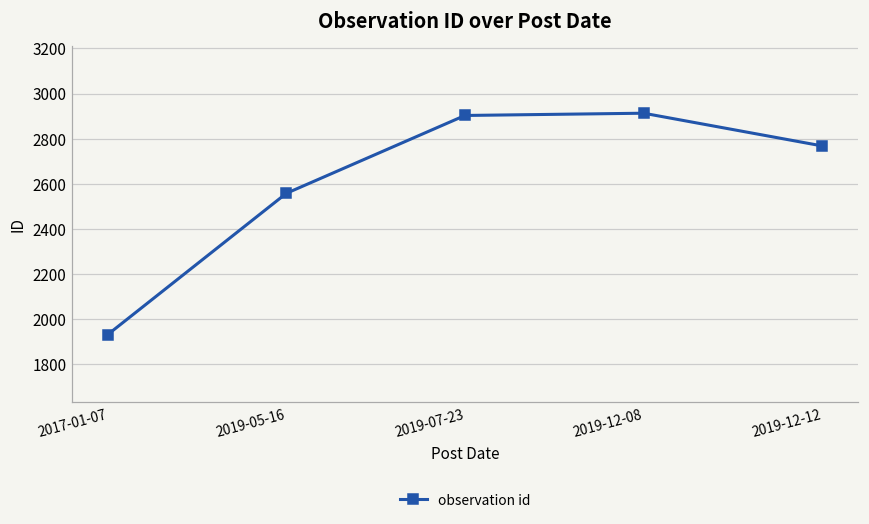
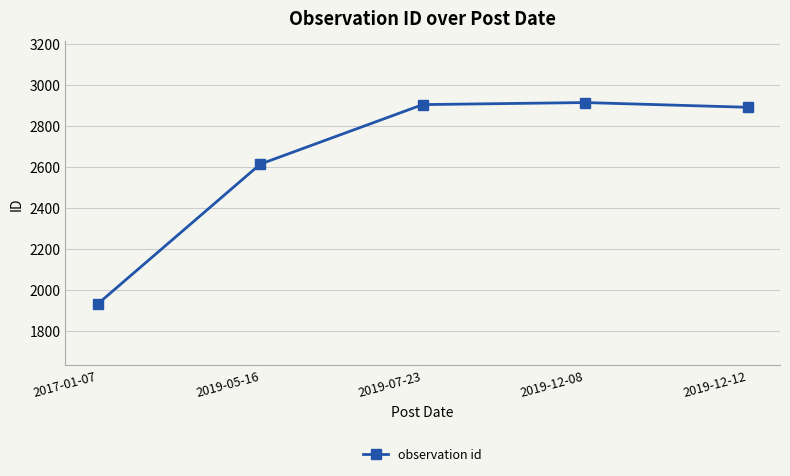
2019-05-16: 2560 -> 2610
2019-12-12: 2770 -> 2890
